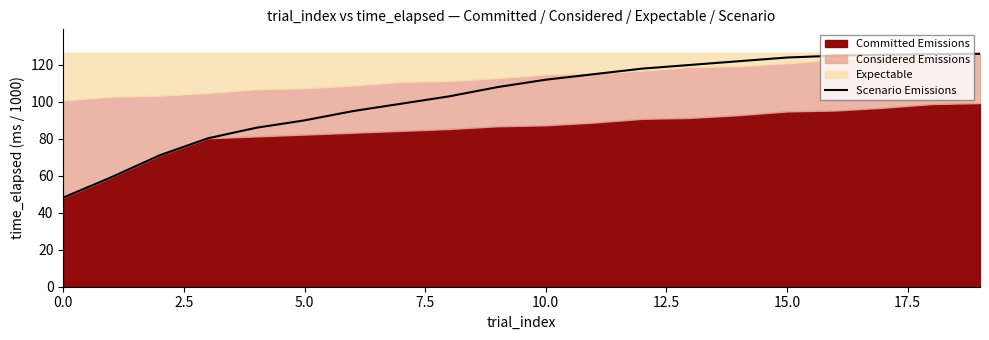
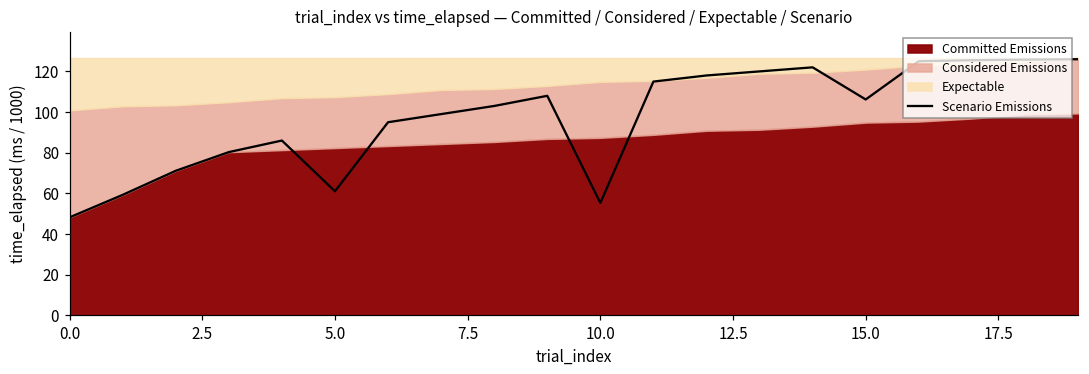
Scenario Emissions, 5.0: 90 -> 61
Scenario Emissions, 10.0: 112 -> 55
Scenario Emissions, 15.0: 124 -> 106
